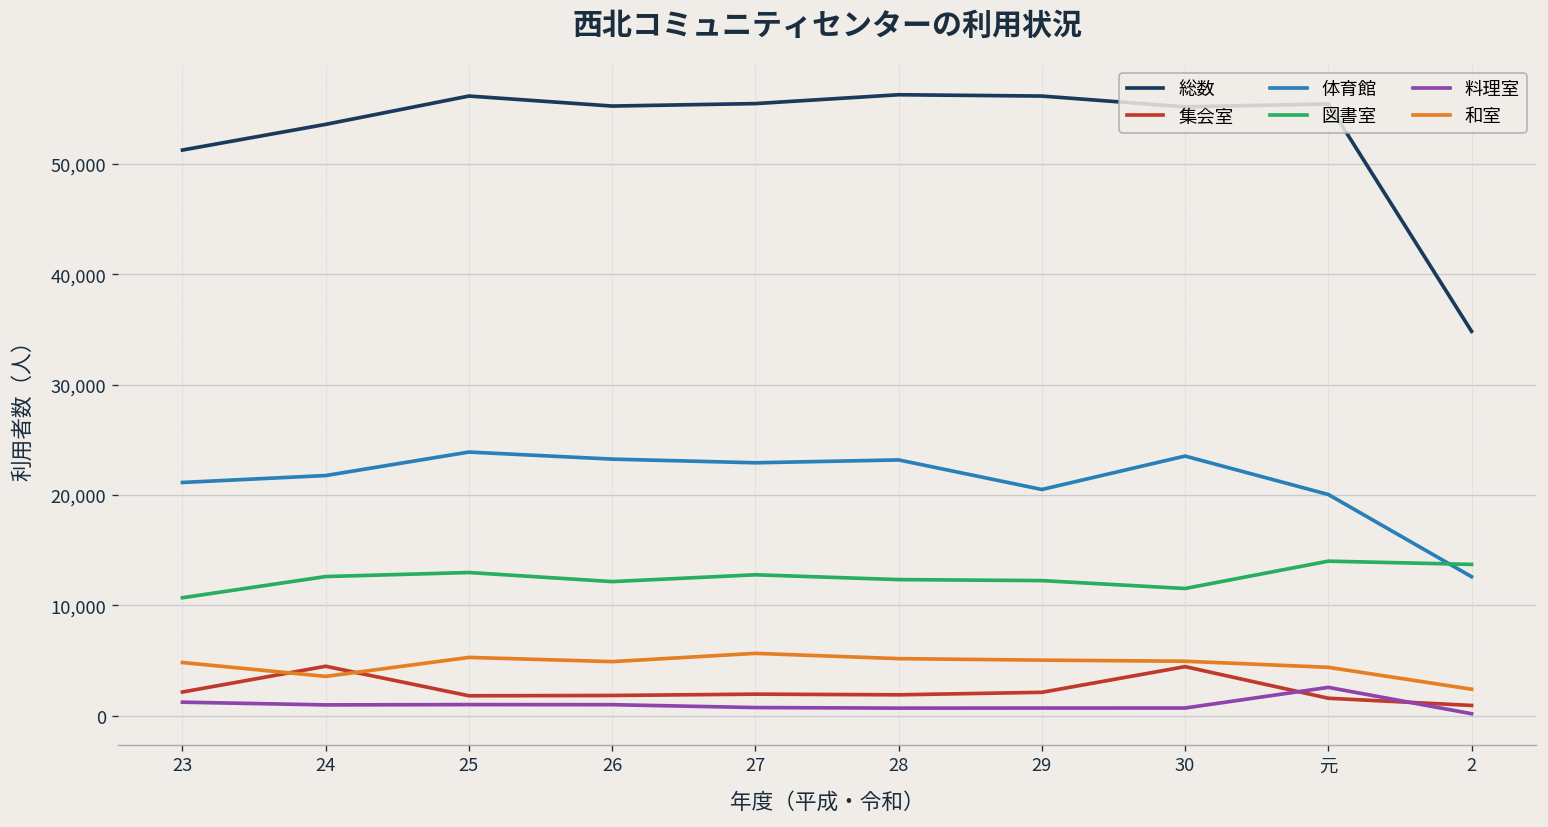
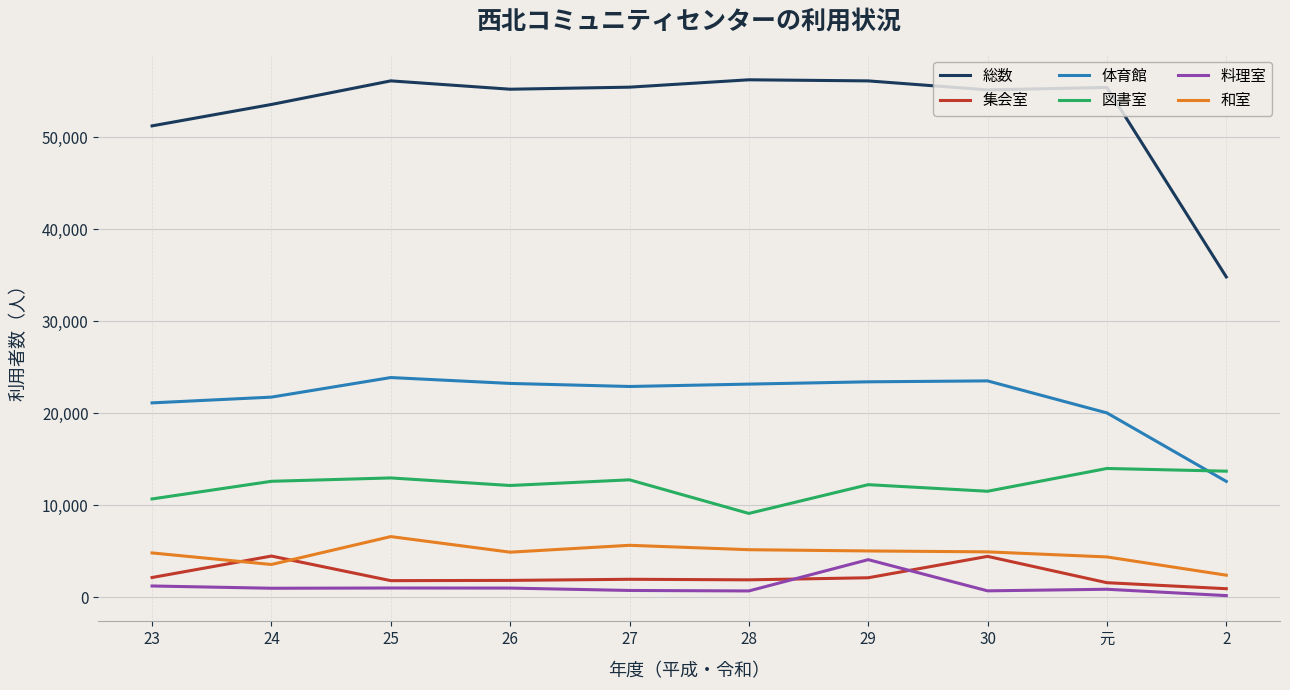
和室, 25: 5,000 -> 7,000
図書室, 28: 12,000 -> 9,000
体育館, 29: 21,000 -> 23,000
料理室, 29: 1,000 -> 4,000
料理室, 元: 3,000 -> 1,000
